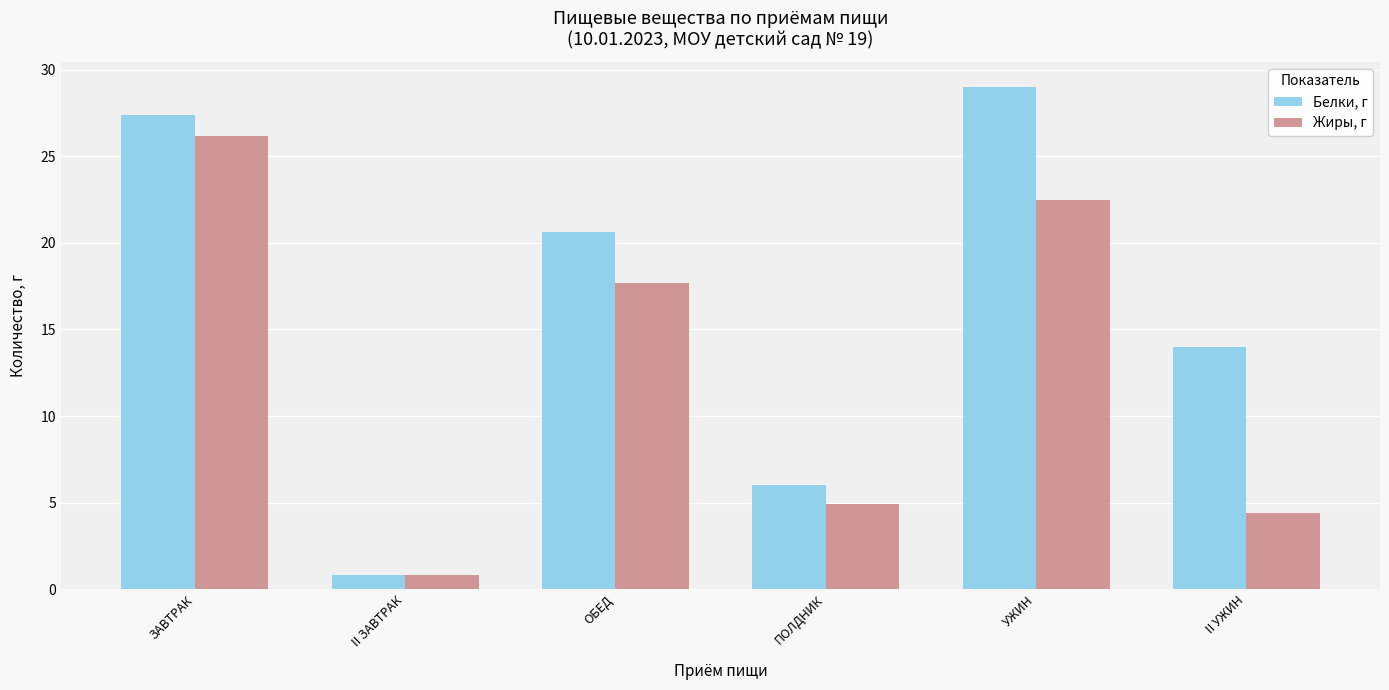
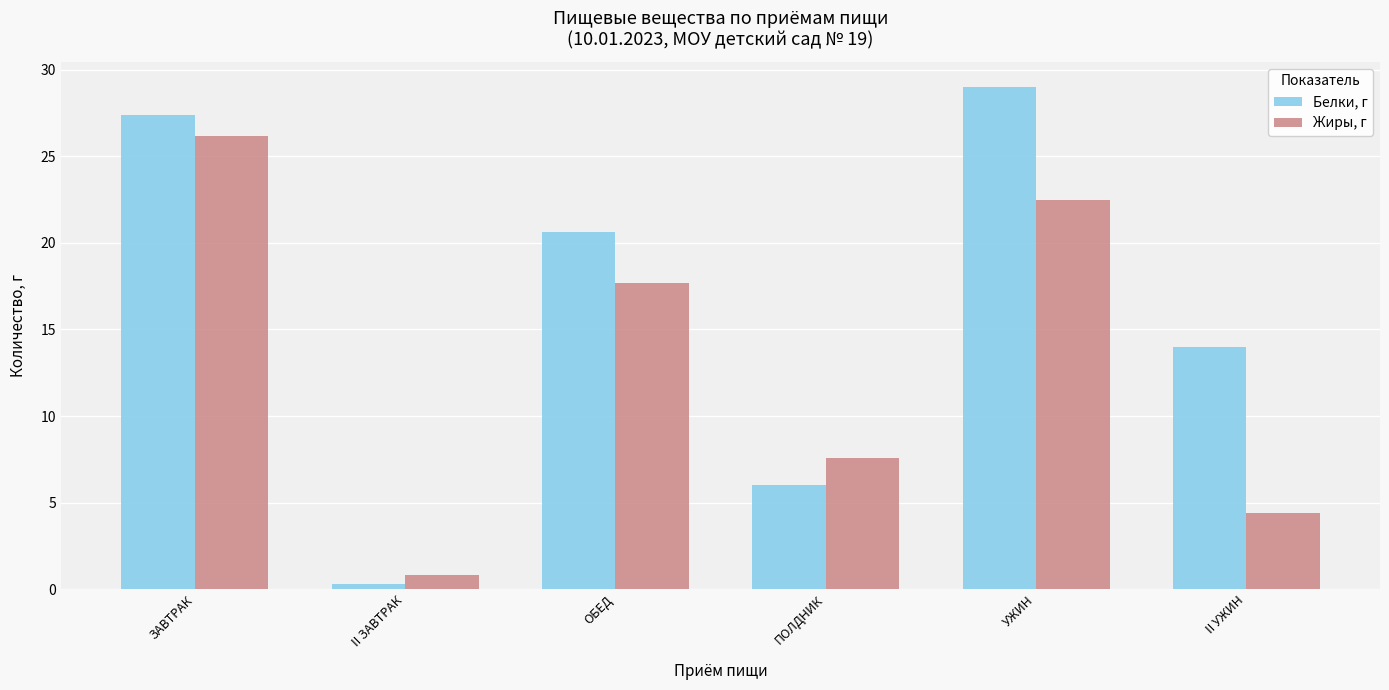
Белки, г, II ЗАВТРАК: 0.8 -> 0.3
Жиры, г, ПОЛДНИК: 4.9 -> 7.6
